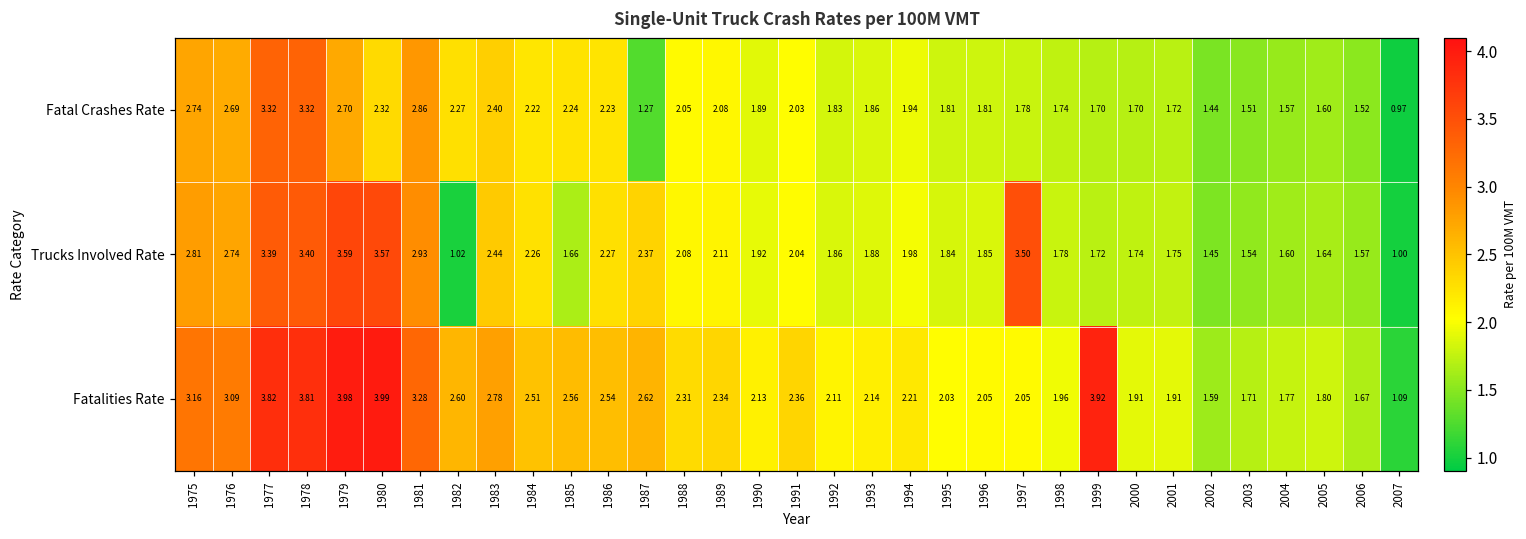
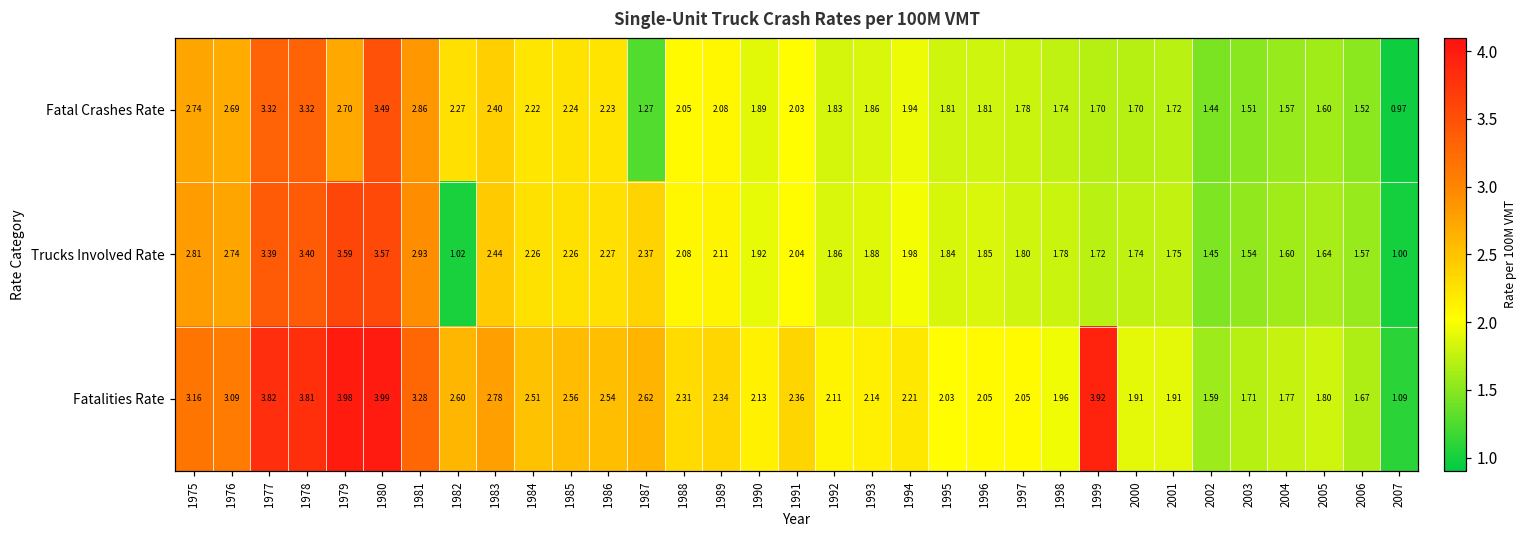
Fatal Crashes Rate, 1980: 2.32 -> 3.49
Trucks Involved Rate, 1985: 1.66 -> 2.26
Trucks Involved Rate, 1997: 3.50 -> 1.80
